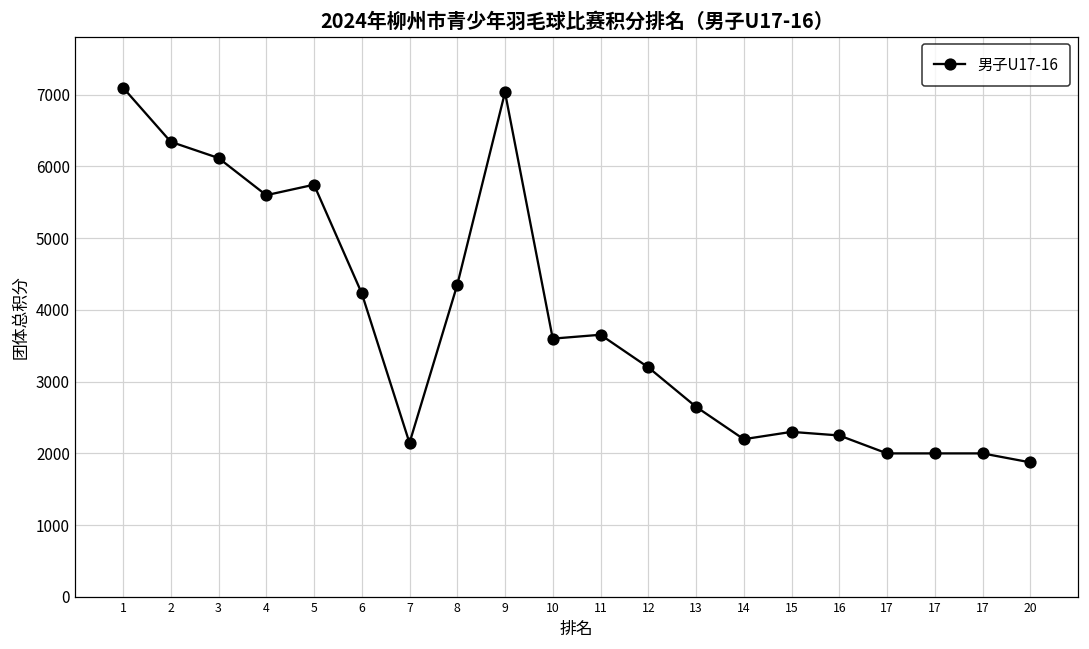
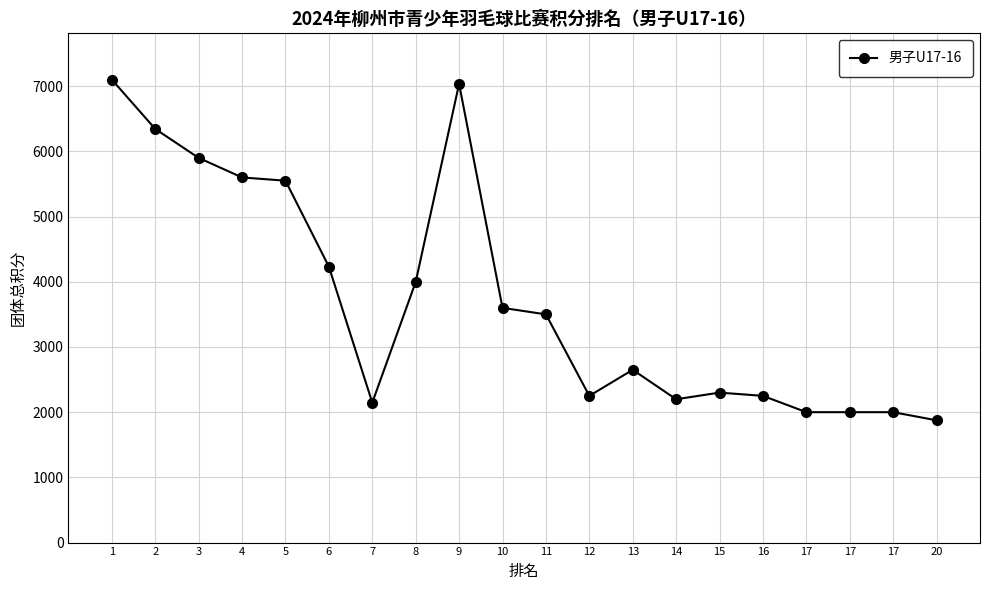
3: 6100 -> 5900
5: 5700 -> 5600
8: 4400 -> 4000
11: 3700 -> 3500
12: 3200 -> 2300
